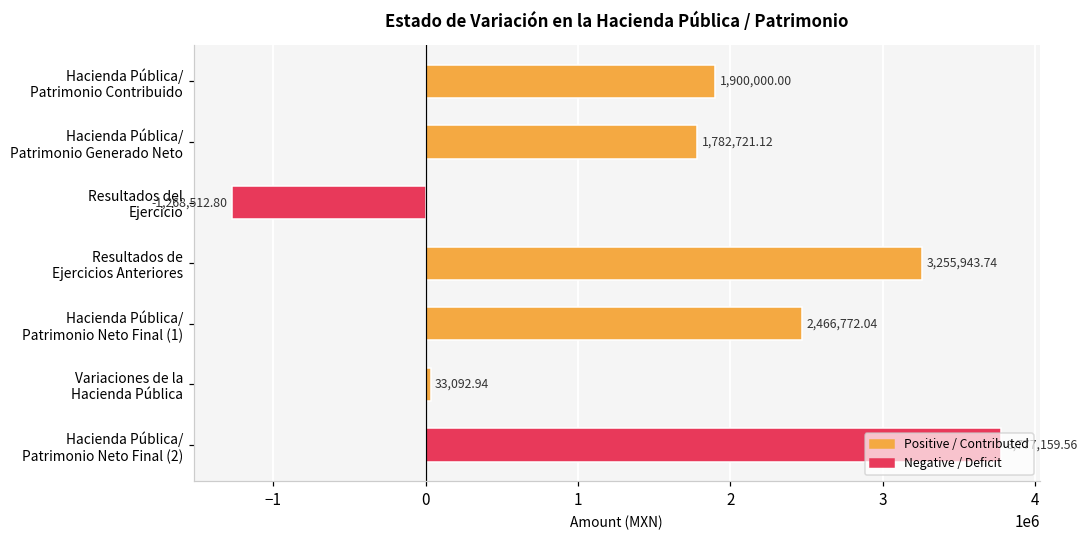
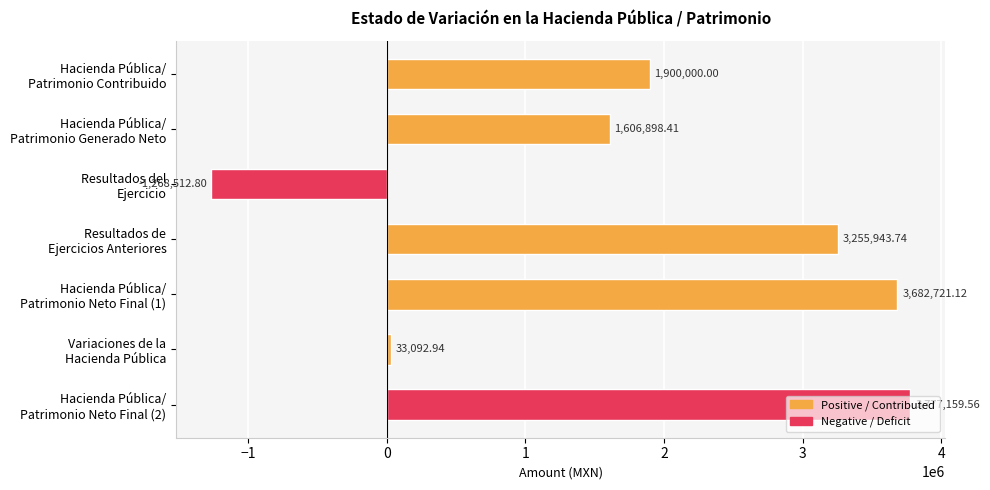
Hacienda Pública/ Patrimonio Generado Neto: 1,782,721.12 -> 1,606,898.41
Hacienda Pública/ Patrimonio Neto Final (1): 2,466,772.04 -> 3,682,721.12
